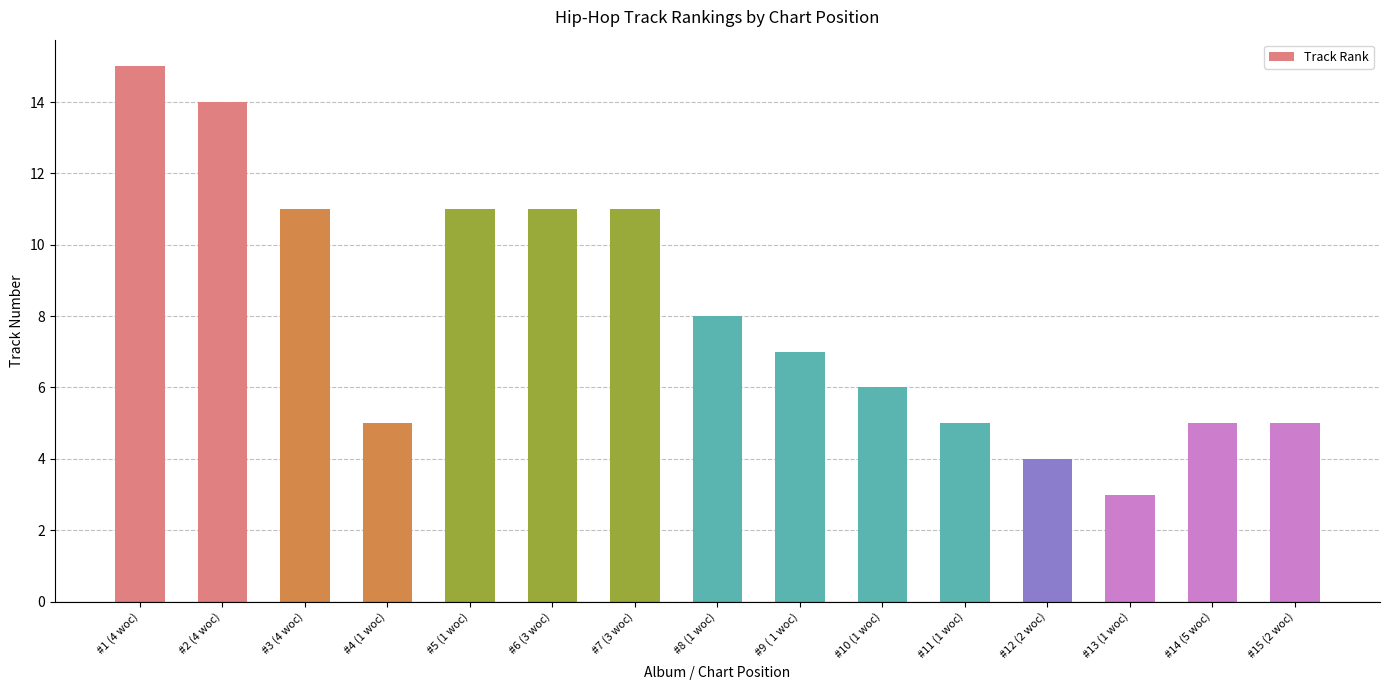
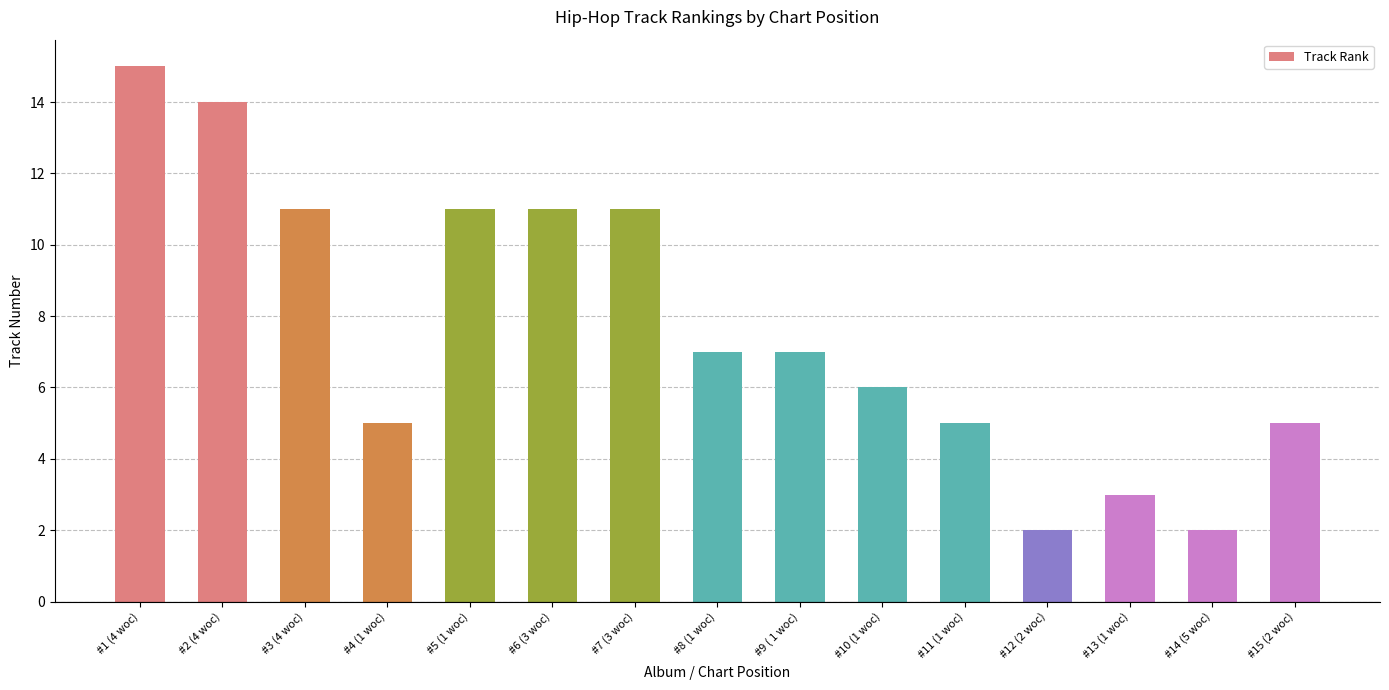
#8 (1 woc): 8 -> 7
#12 (2 woc): 4 -> 2
#14 (5 woc): 5 -> 2
